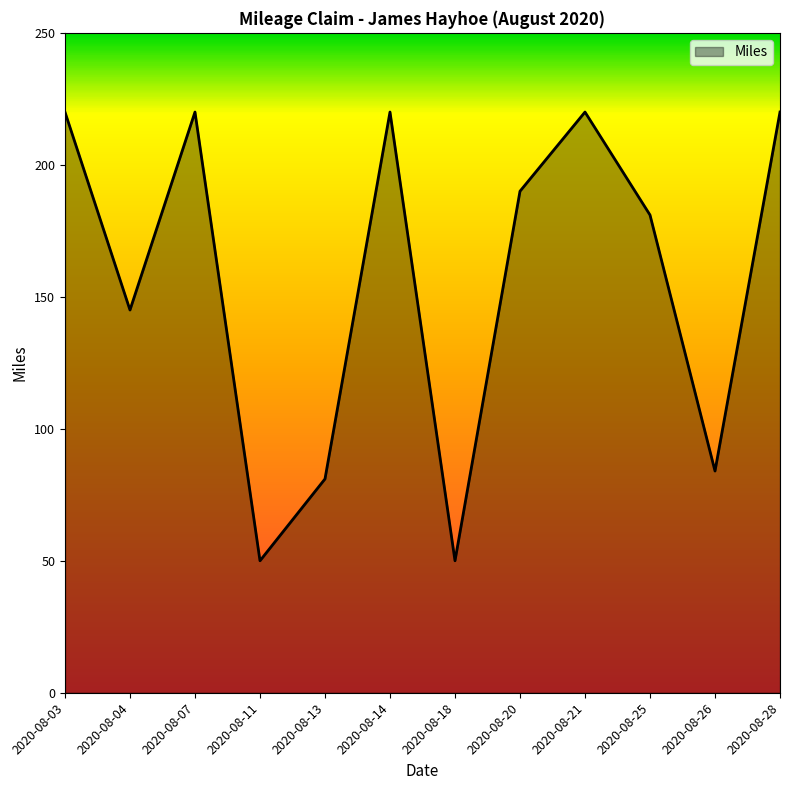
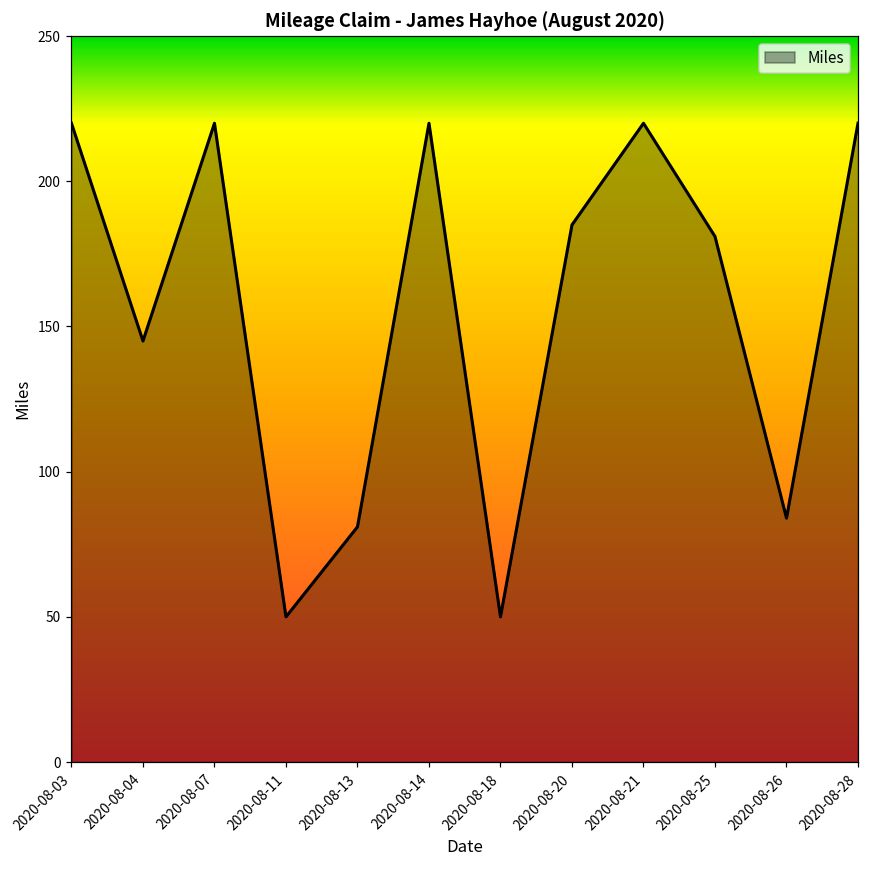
2020-08-20: 190 -> 185
